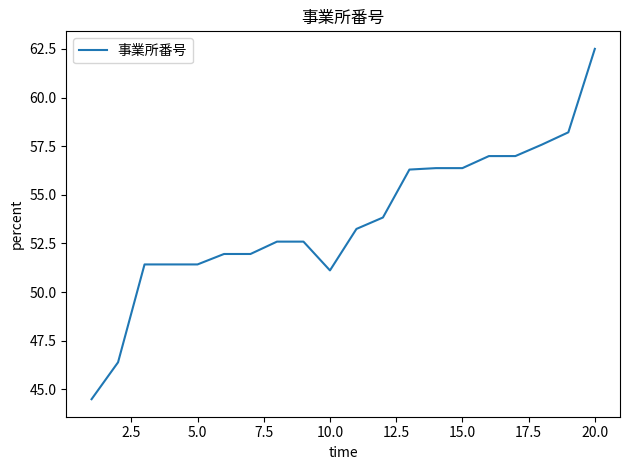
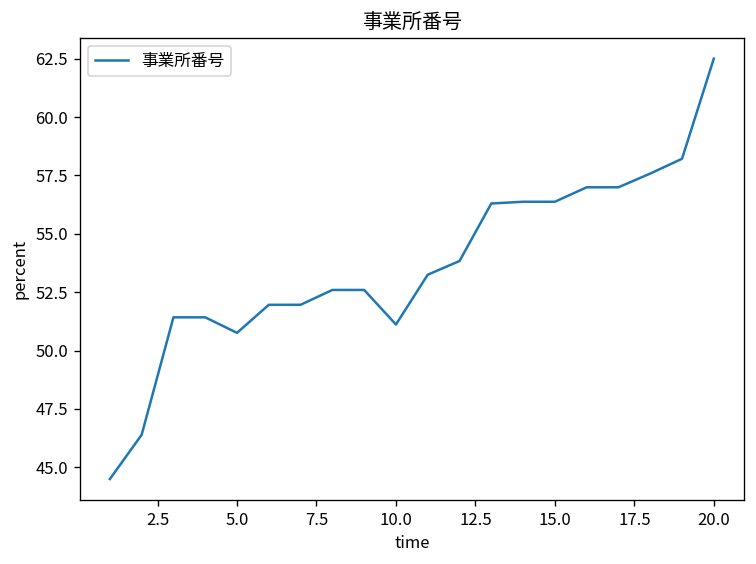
5.0: 51.4 -> 50.8
